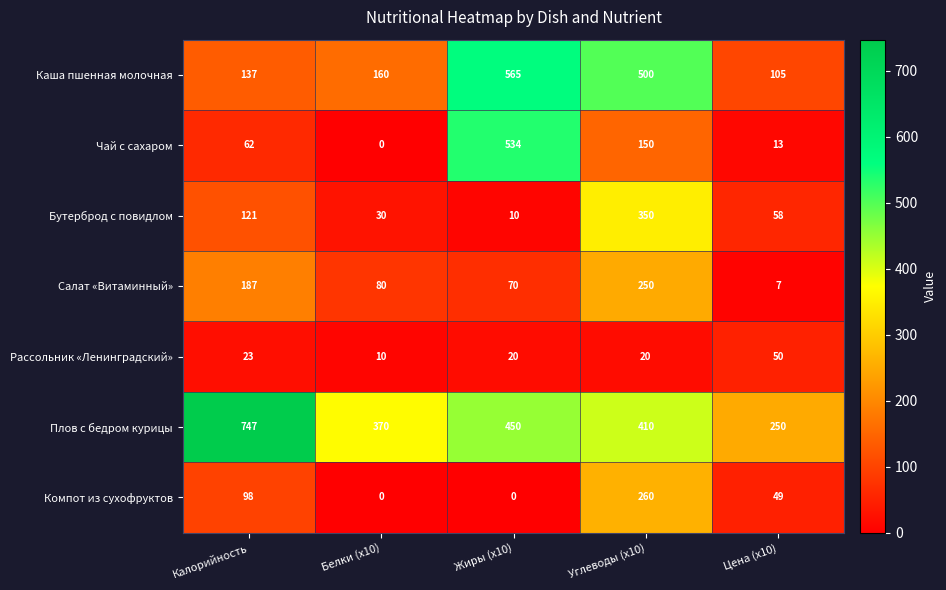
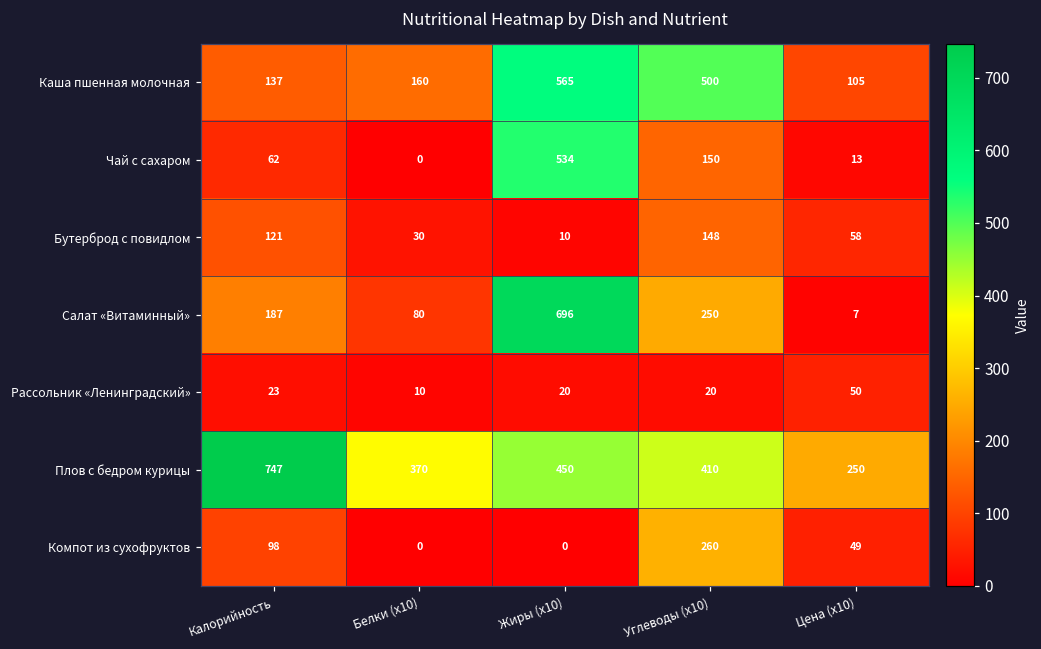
Бутерброд с повидлом, Углеводы (х10): 350 -> 148
Салат «Витаминный», Жиры (х10): 70 -> 696
